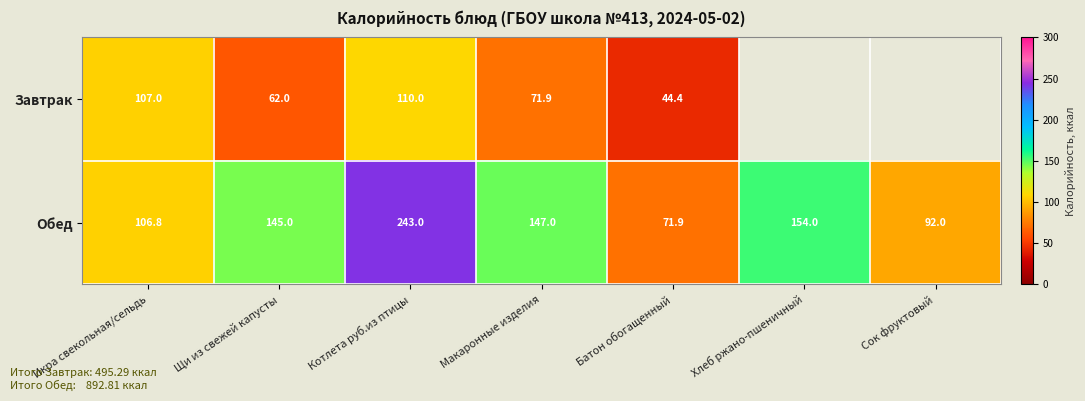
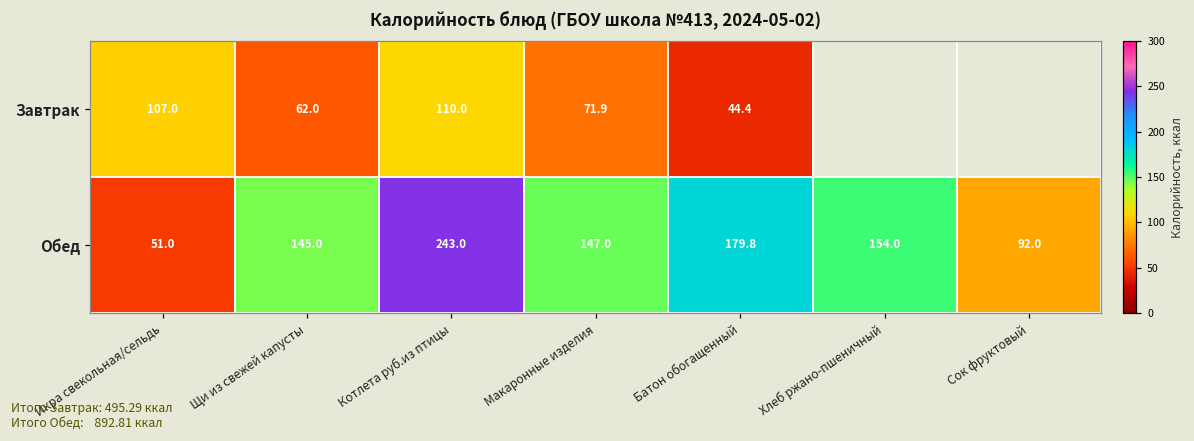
Обед, Икра свекольная/сельдь: 106.8 -> 51.0
Обед, Батон обогащенный: 71.9 -> 179.8
